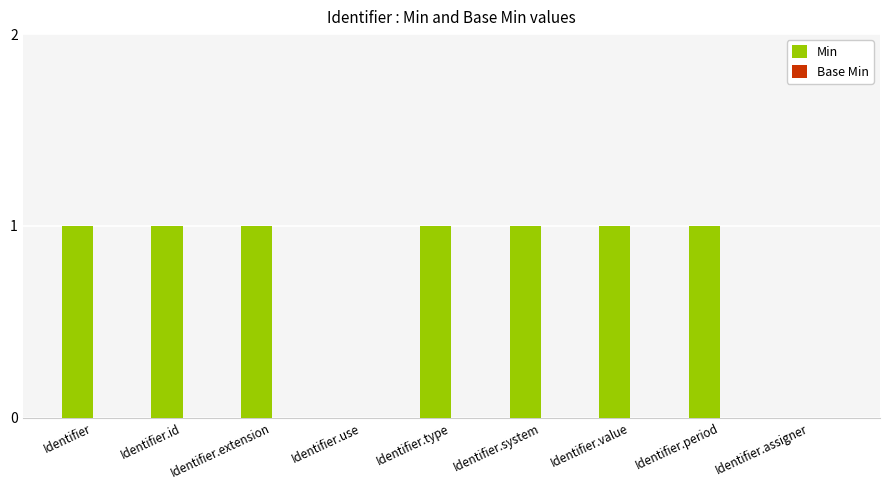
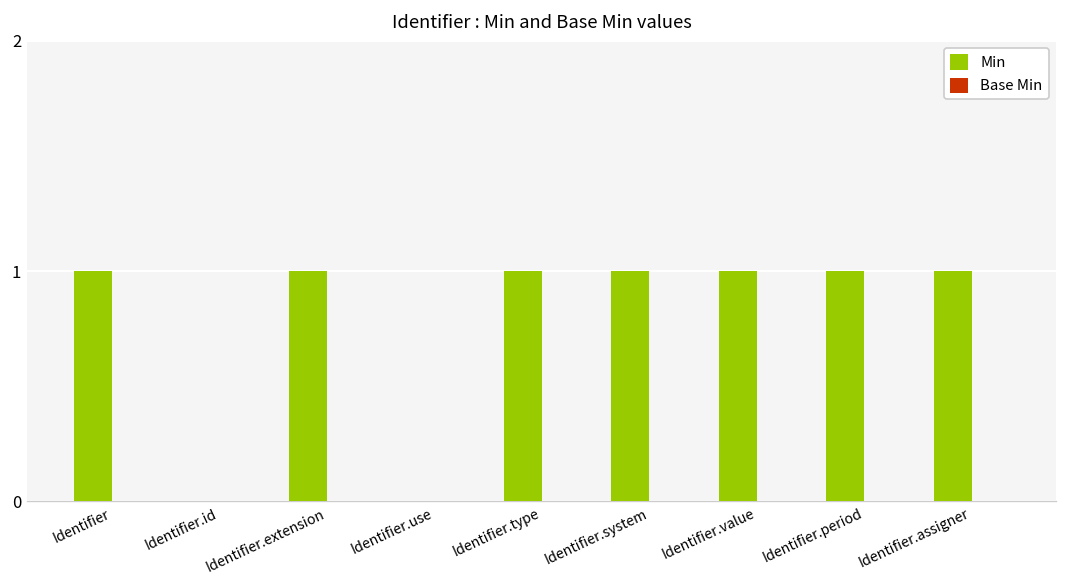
Min, Identifier.id: 1 -> 0
Min, Identifier.assigner: 0 -> 1
